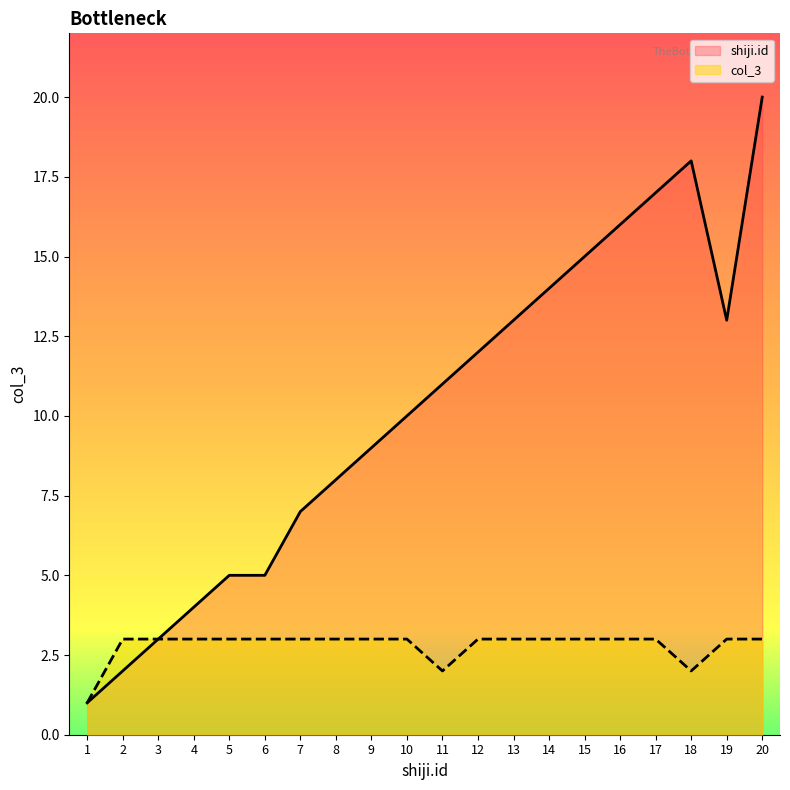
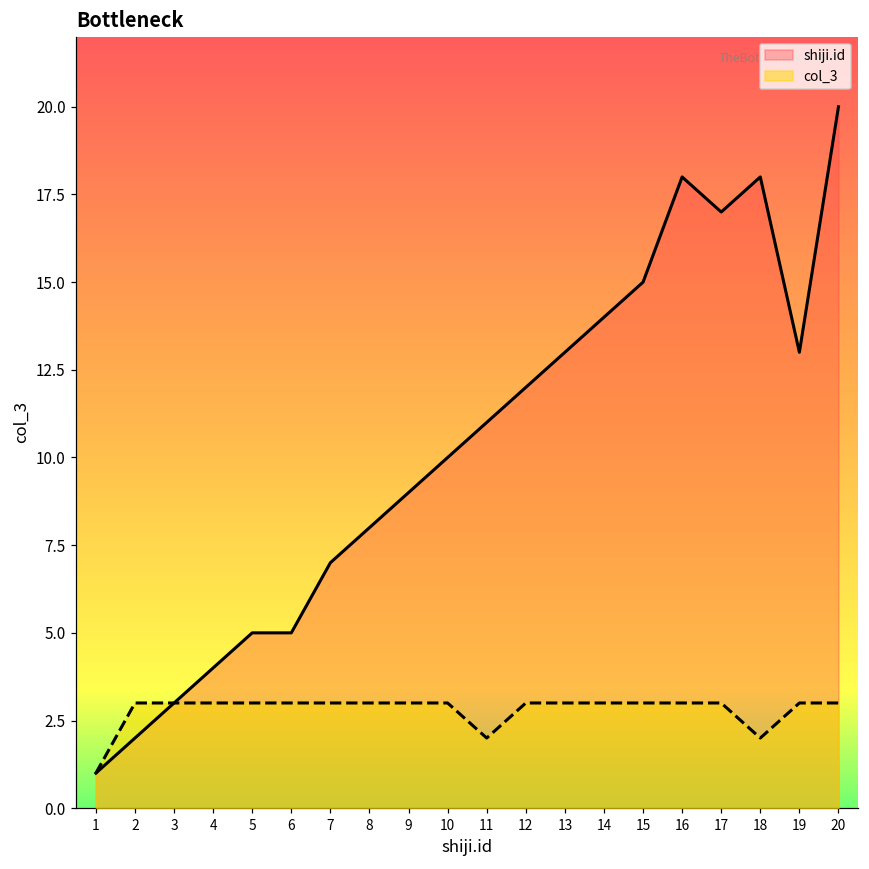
shiji.id, 16: 16 -> 18
